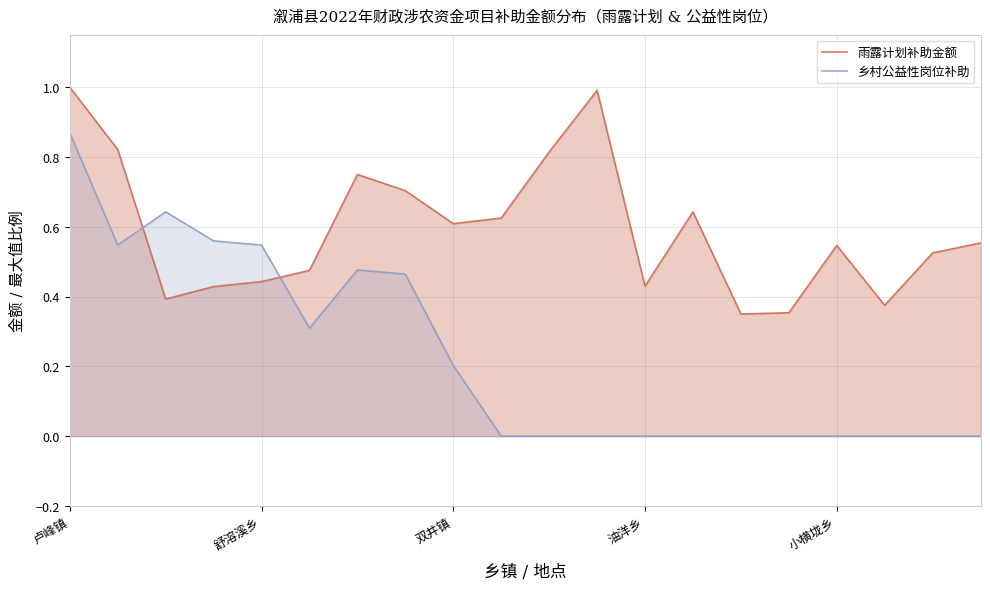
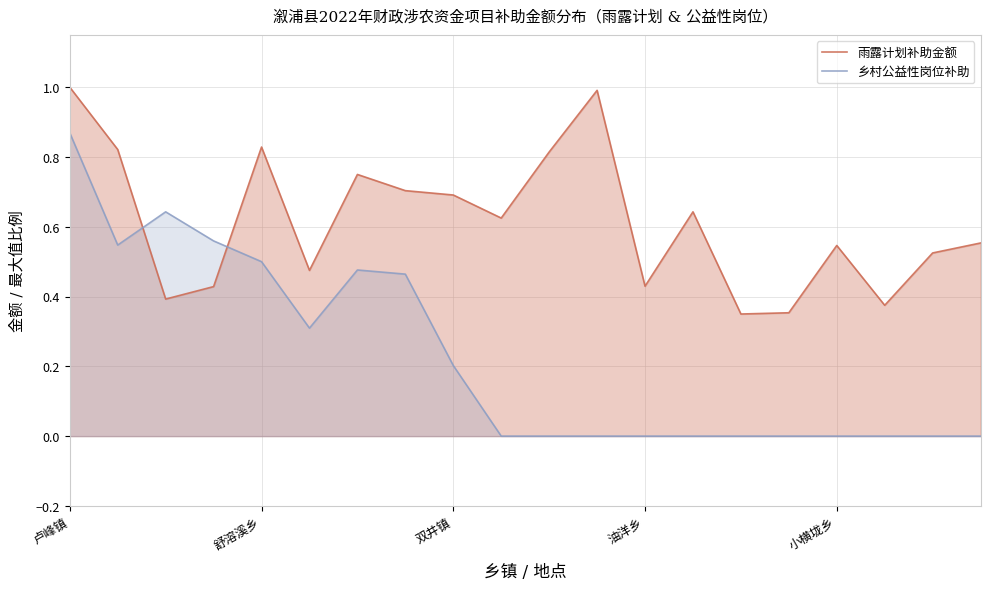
雨露计划补助金额, 舒溶溪乡: 0.44 -> 0.83
乡村公益性岗位补助, 舒溶溪乡: 0.55 -> 0.50
雨露计划补助金额, 双井镇: 0.61 -> 0.69
